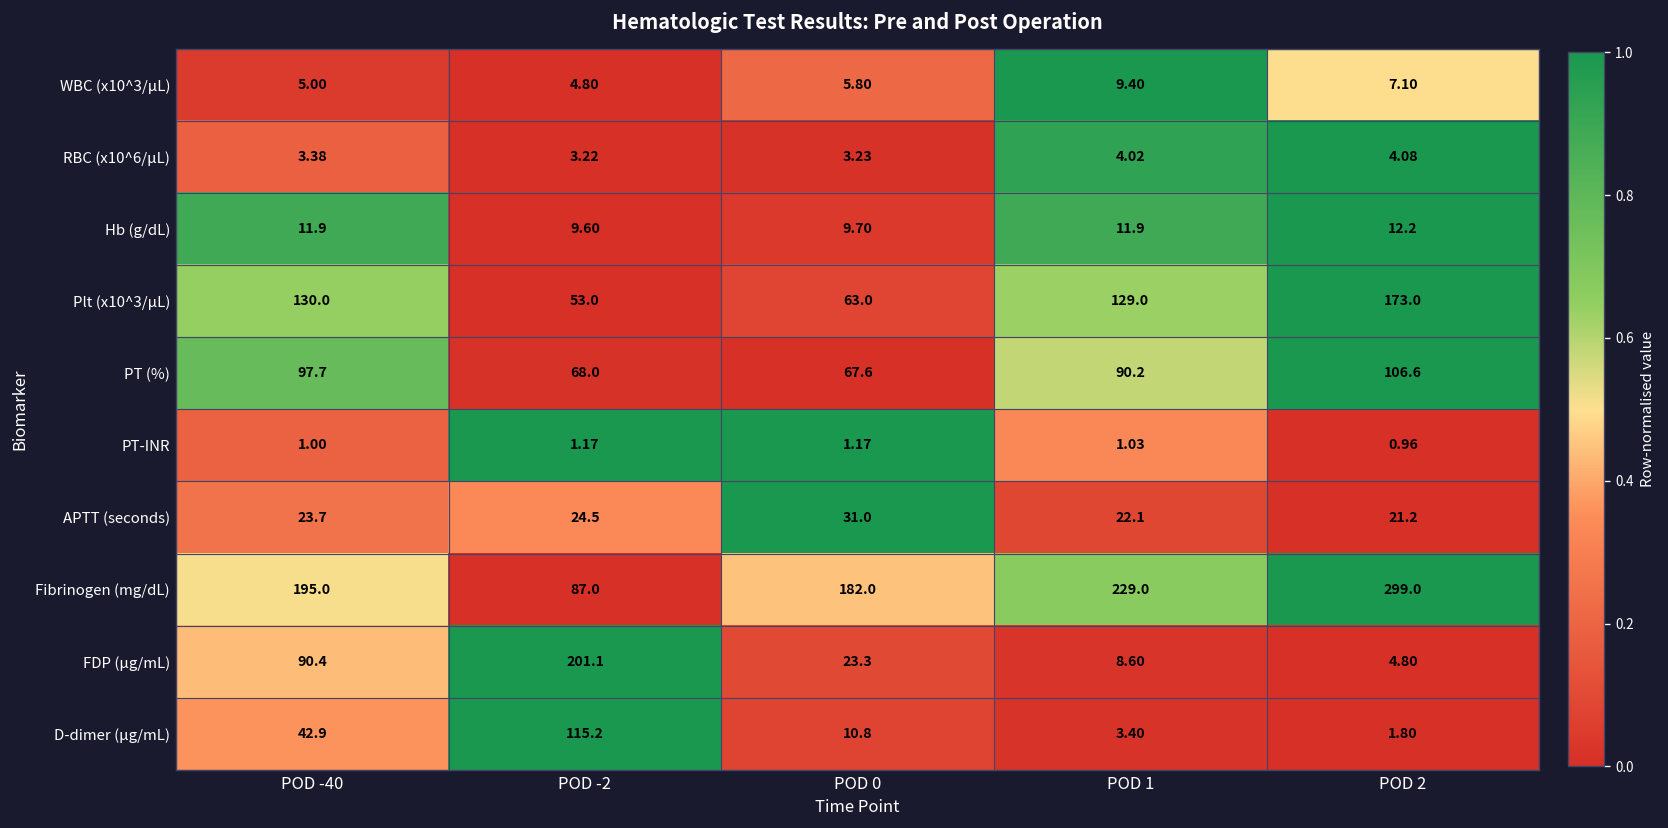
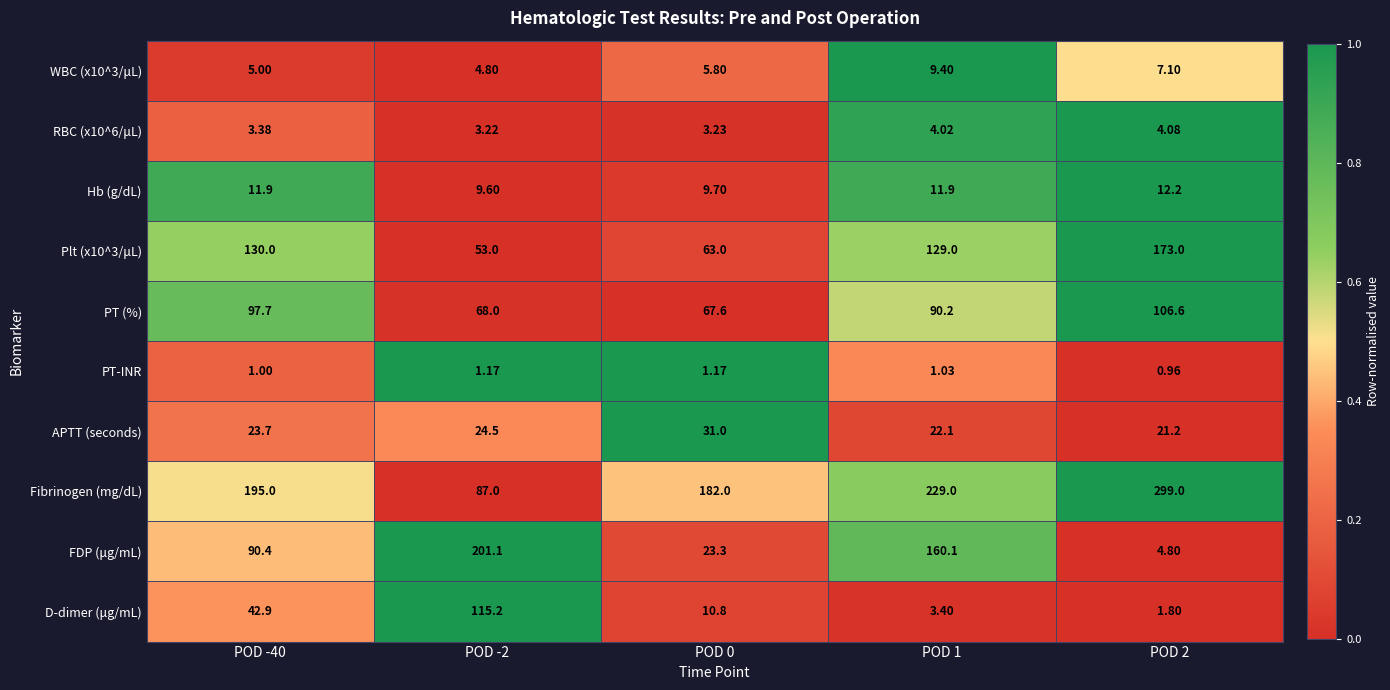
FDP (μg/mL), POD 1: 8.60 -> 160.1
